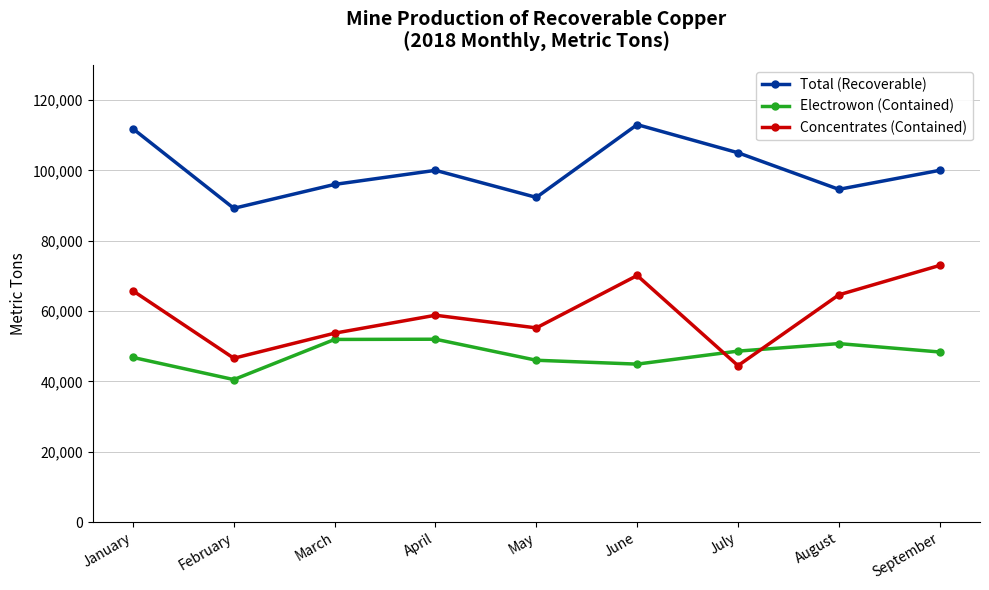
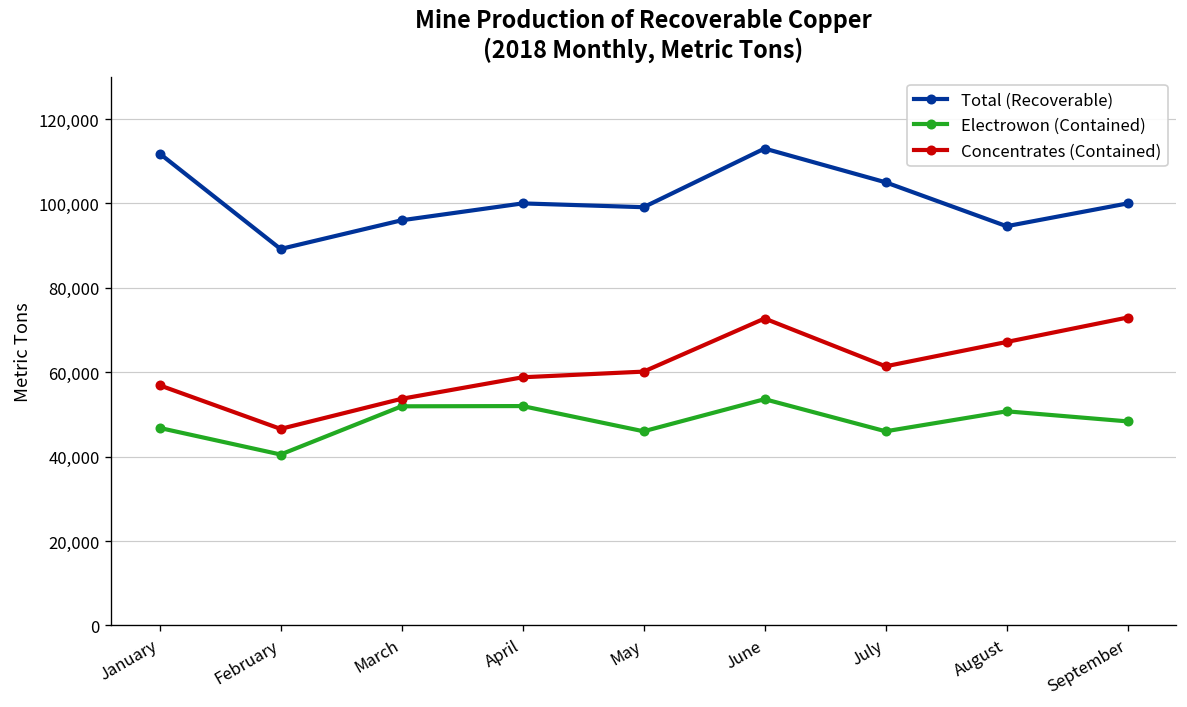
Concentrates (Contained), January: 66,000 -> 57,000
Total (Recoverable), May: 92,000 -> 99,000
Concentrates (Contained), May: 55,000 -> 60,000
Electrowon (Contained), June: 45,000 -> 54,000
Concentrates (Contained), June: 70,000 -> 73,000
Electrowon (Contained), July: 49,000 -> 46,000
Concentrates (Contained), July: 44,000 -> 61,000
Concentrates (Contained), August: 65,000 -> 67,000
